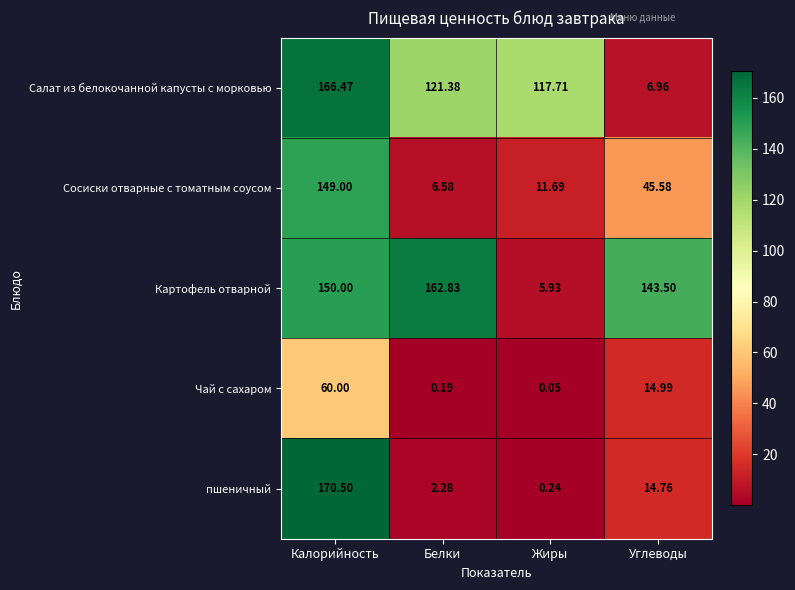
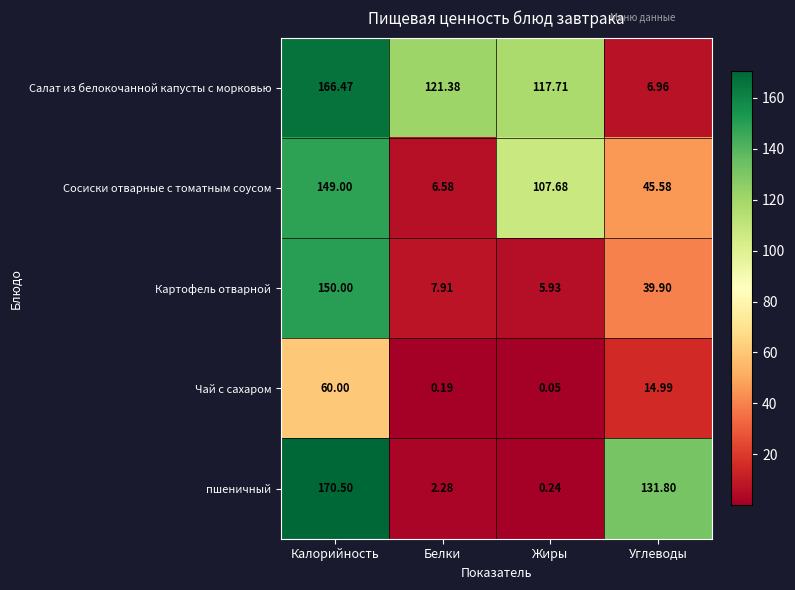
Сосиски отварные с томатным соусом, Жиры: 11.69 -> 107.68
Картофель отварной, Белки: 162.83 -> 7.91
Картофель отварной, Углеводы: 143.50 -> 39.90
пшеничный, Углеводы: 14.76 -> 131.80
